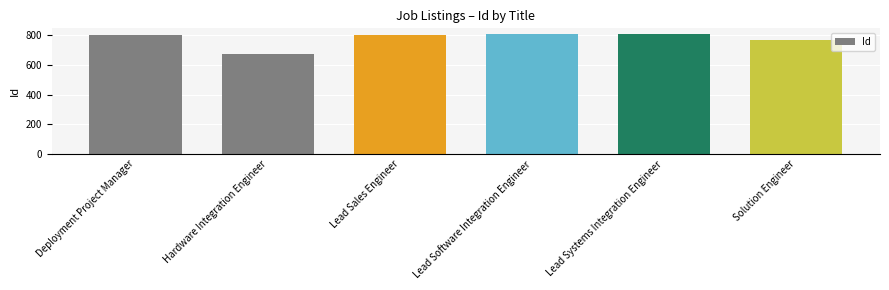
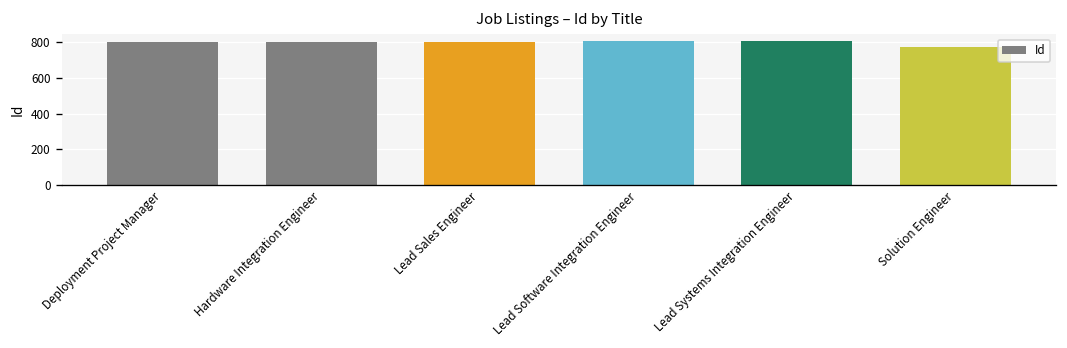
Hardware Integration Engineer: 670 -> 800
